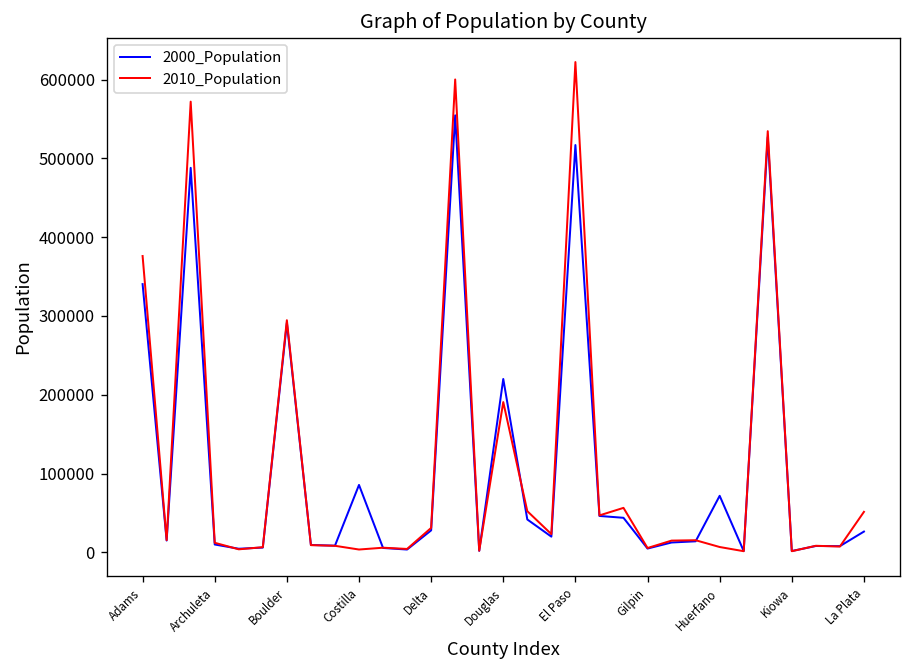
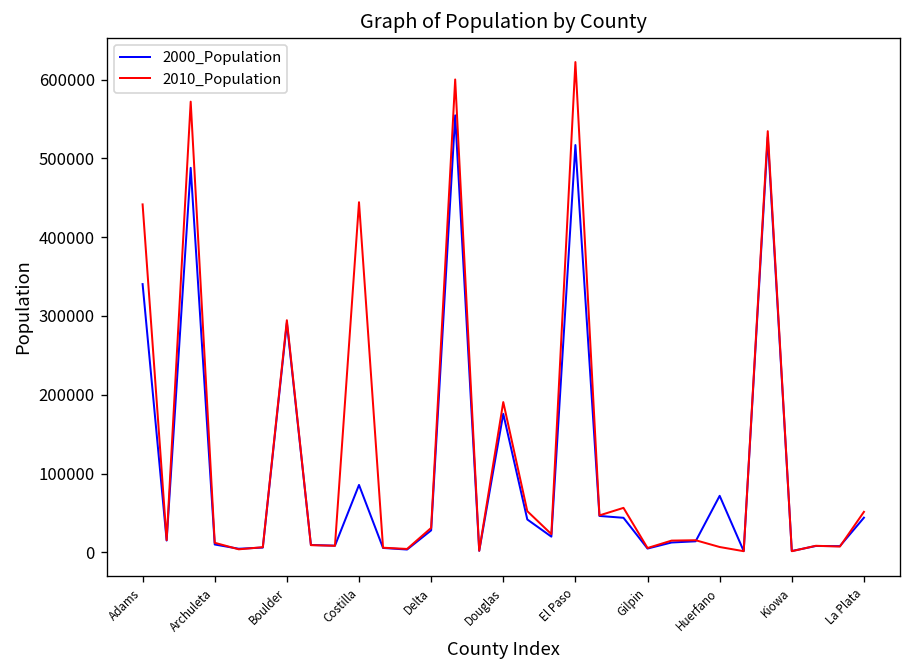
2010_Population, Adams: 380000 -> 440000
2010_Population, Costilla: 0 -> 440000
2000_Population, Douglas: 220000 -> 180000
2000_Population, La Plata: 30000 -> 40000
